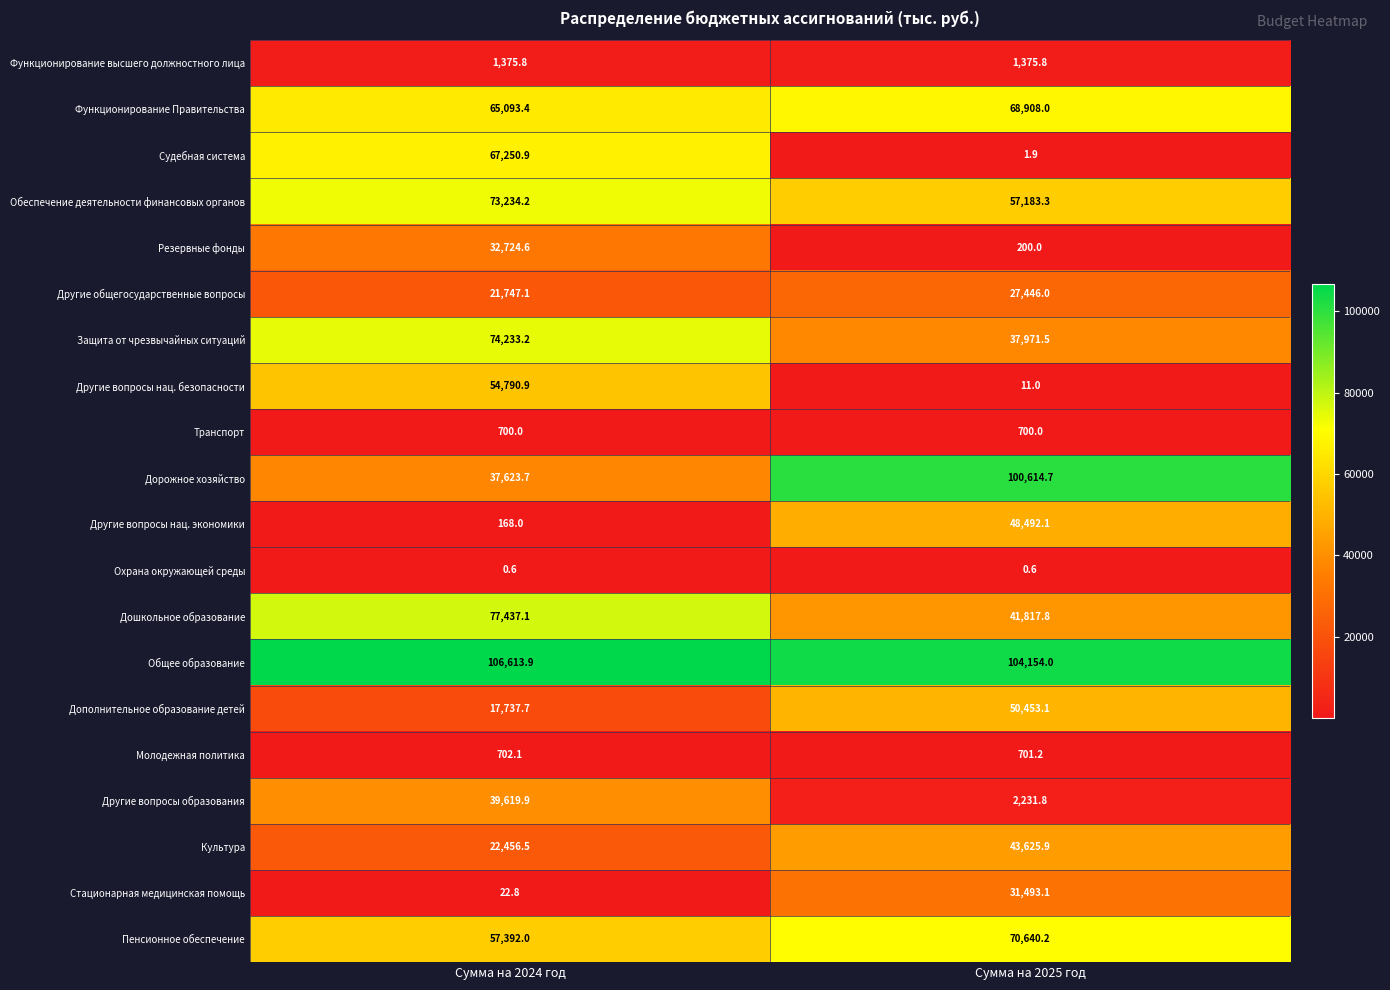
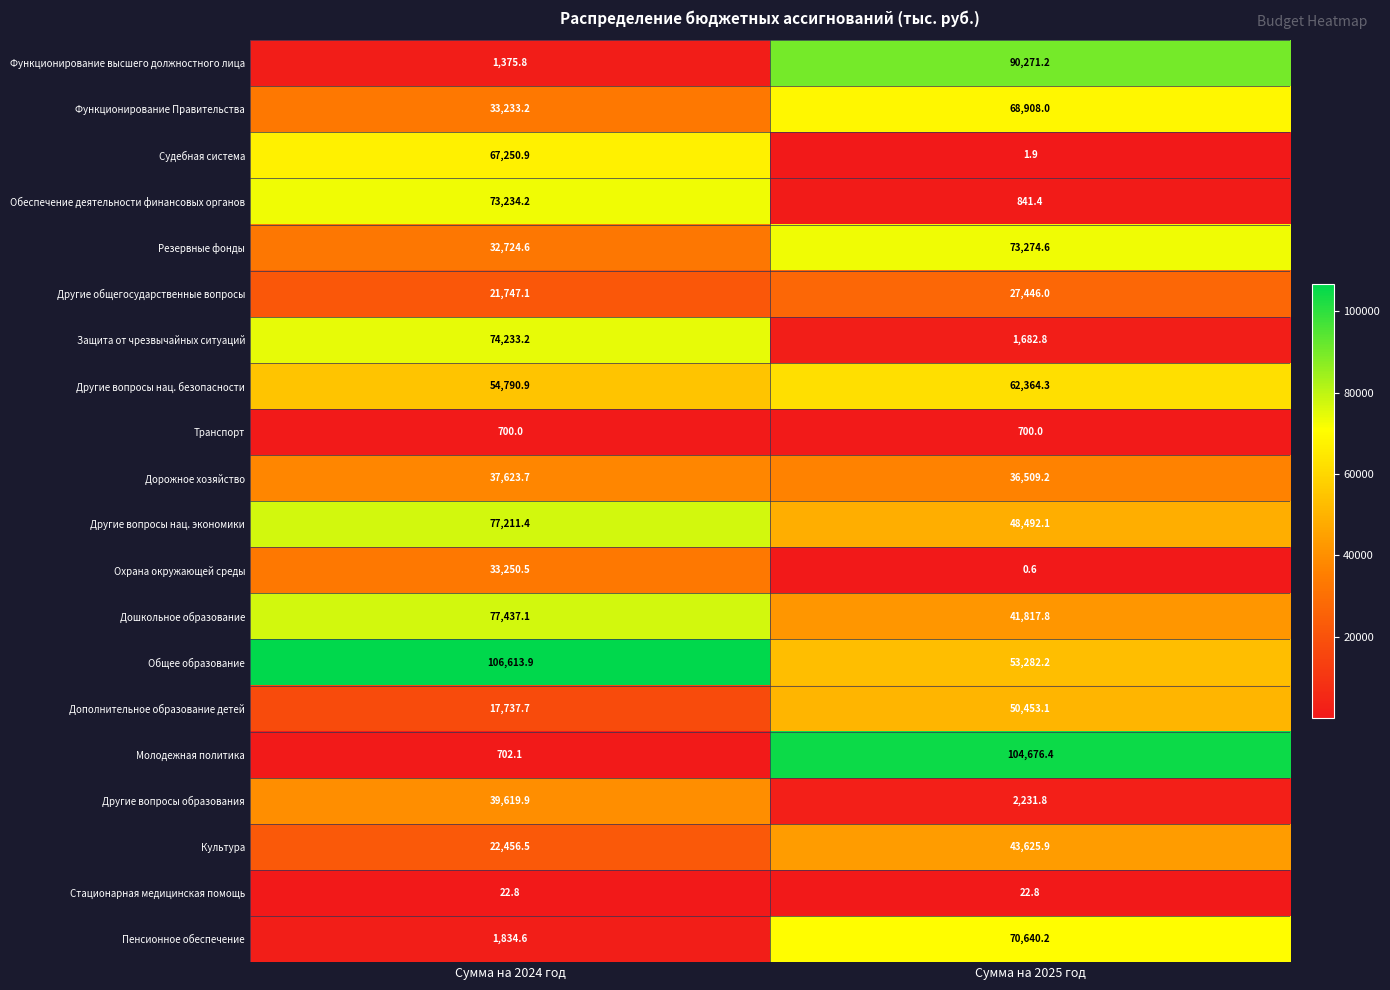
Функционирование высшего должностного лица, Сумма на 2025 год: 1,375.8 -> 90,271.2
Функционирование Правительства, Сумма на 2024 год: 65,093.4 -> 33,233.2
Обеспечение деятельности финансовых органов, Сумма на 2025 год: 57,183.3 -> 841.4
Резервные фонды, Сумма на 2025 год: 200.0 -> 73,274.6
Защита от чрезвычайных ситуаций, Сумма на 2025 год: 37,971.5 -> 1,682.8
Другие вопросы нац. безопасности, Сумма на 2025 год: 11.0 -> 62,364.3
Дорожное хозяйство, Сумма на 2025 год: 100,614.7 -> 36,509.2
Другие вопросы нац. экономики, Сумма на 2024 год: 168.0 -> 77,211.4
Охрана окружающей среды, Сумма на 2024 год: 0.6 -> 33,250.5
Общее образование, Сумма на 2025 год: 104,154.0 -> 53,282.2
Молодежная политика, Сумма на 2025 год: 701.2 -> 104,676.4
Стационарная медицинская помощь, Сумма на 2025 год: 31,493.1 -> 22.8
Пенсионное обеспечение, Сумма на 2024 год: 57,392.0 -> 1,834.6
